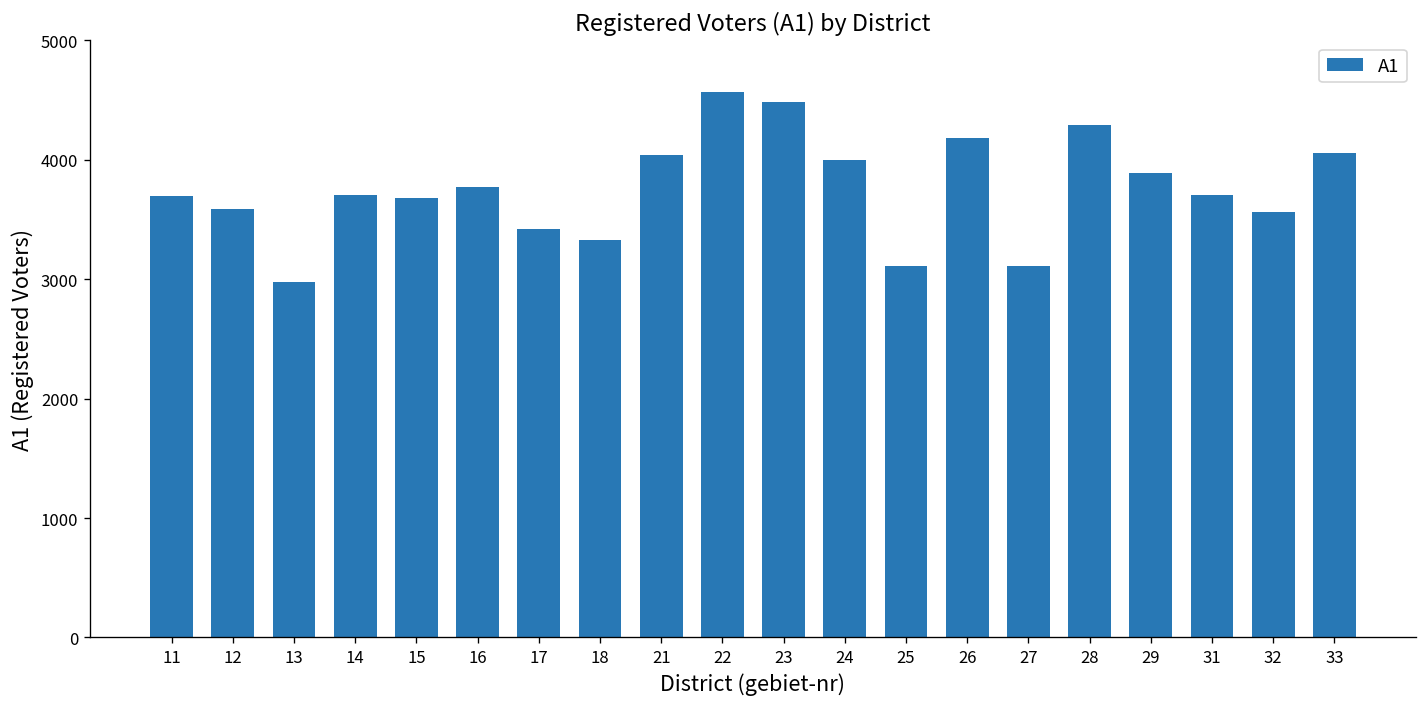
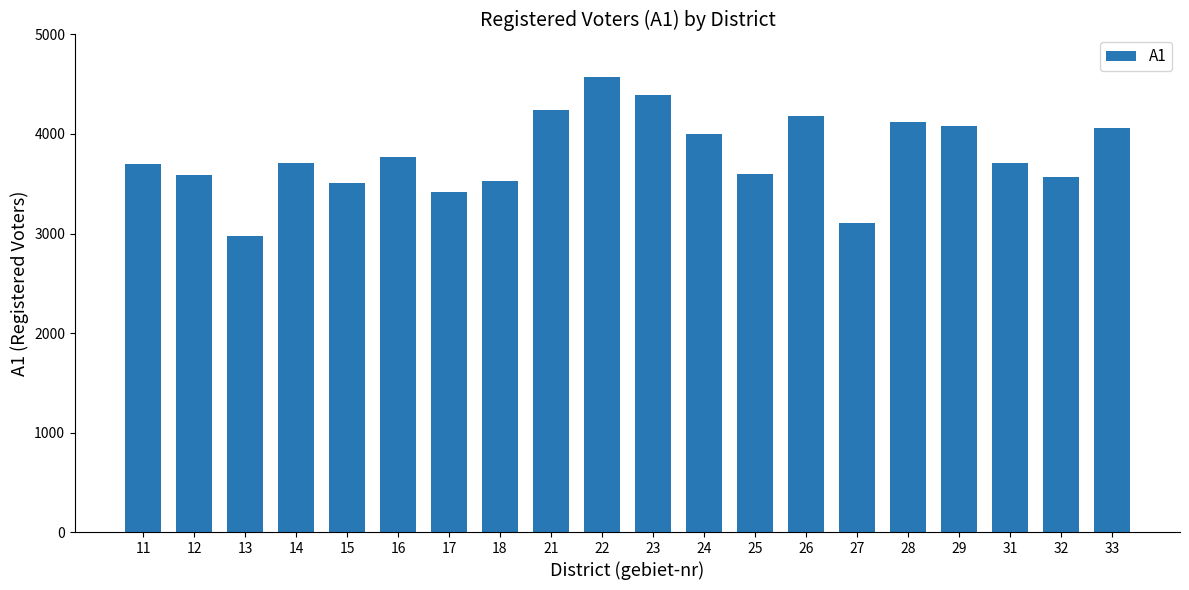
15: 3700 -> 3500
18: 3300 -> 3500
21: 4000 -> 4200
23: 4500 -> 4400
25: 3100 -> 3600
28: 4300 -> 4100
29: 3900 -> 4100
